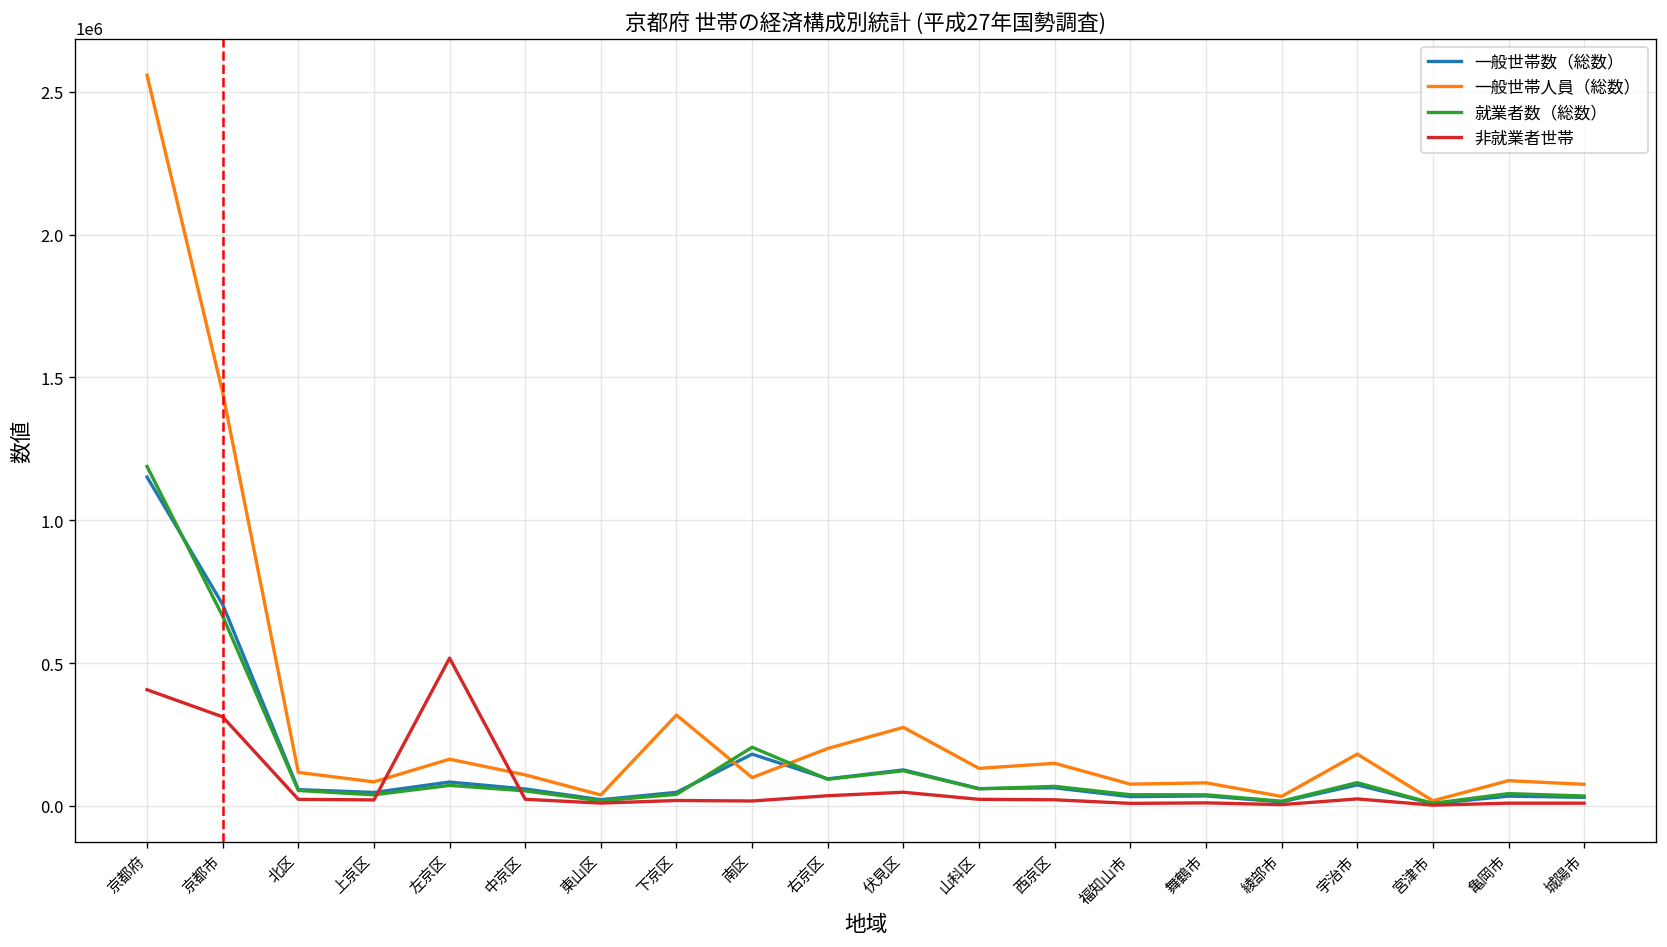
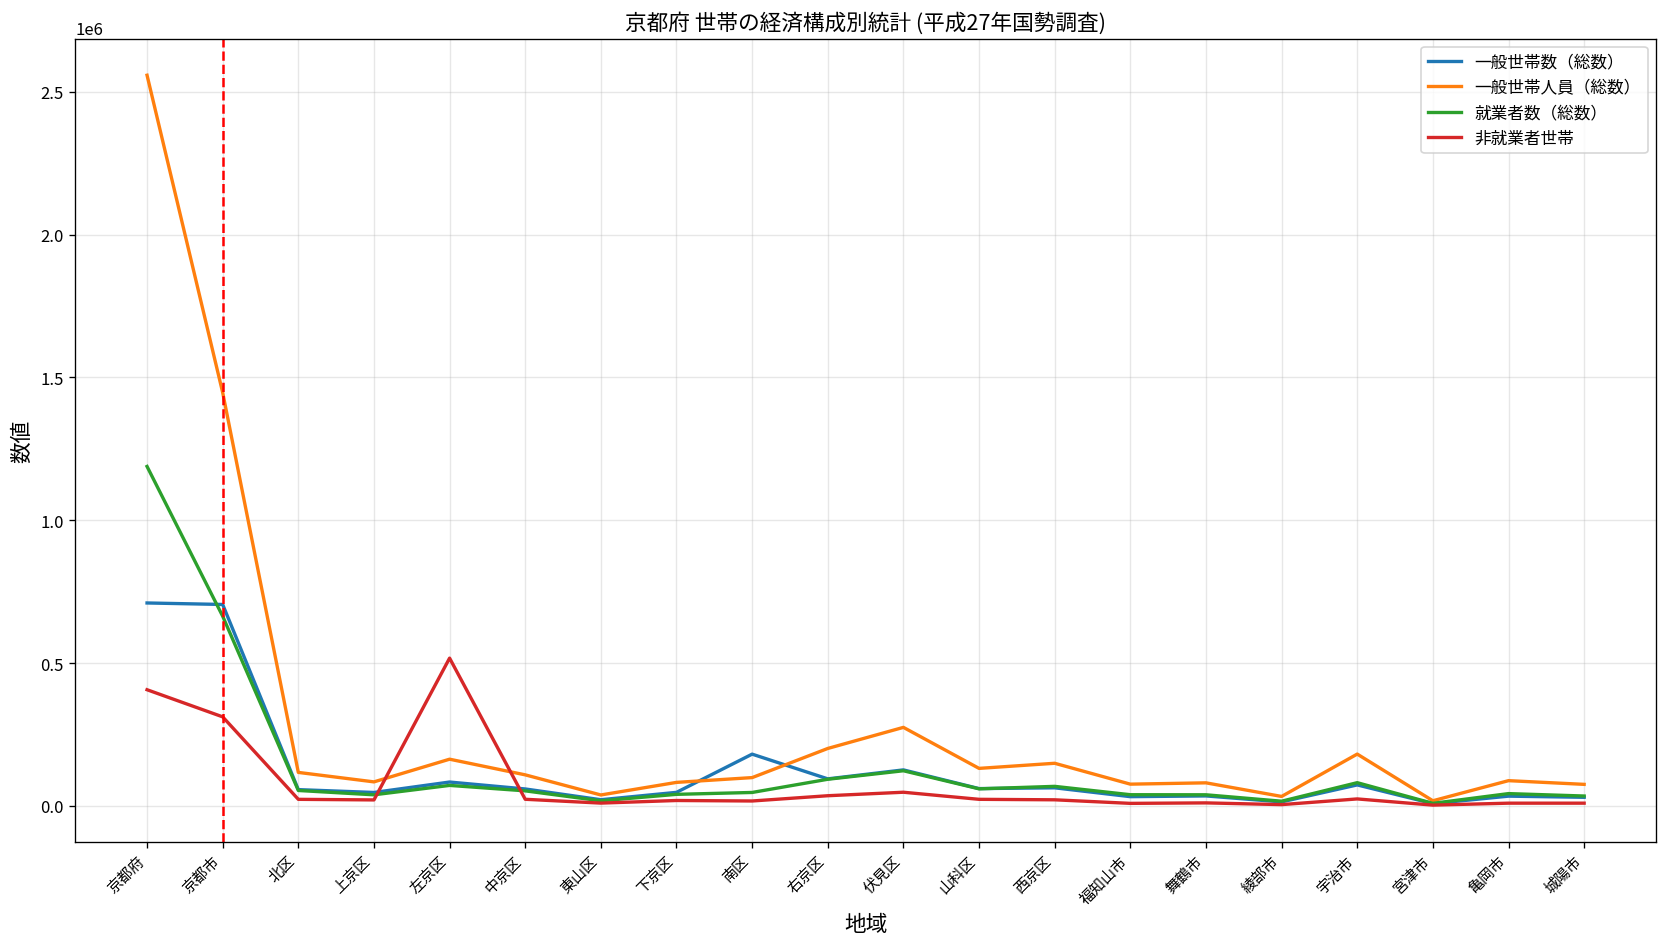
一般世帯数（総数）, 京都府: 1150000 -> 710000
一般世帯人員（総数）, 下京区: 320000 -> 80000
就業者数（総数）, 南区: 210000 -> 50000
